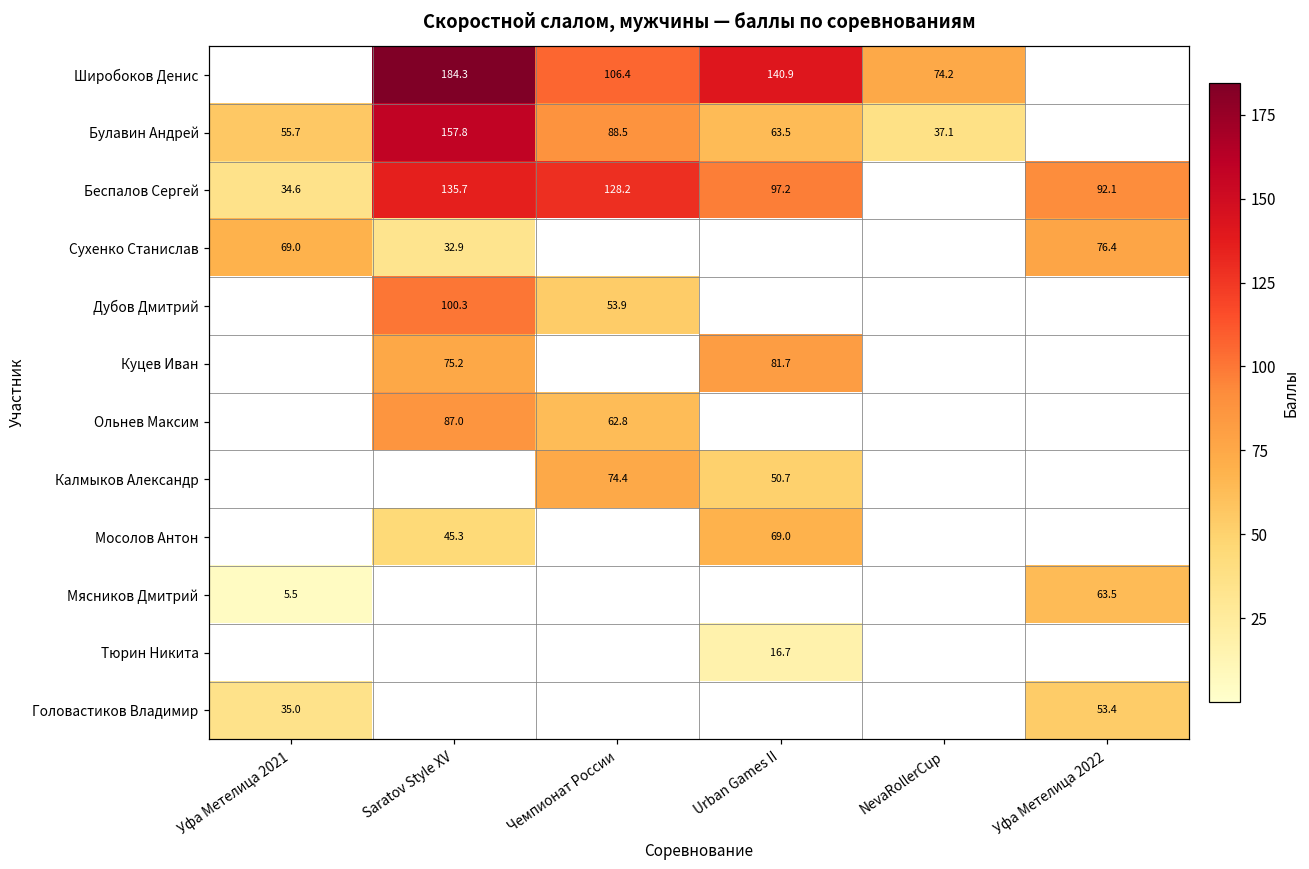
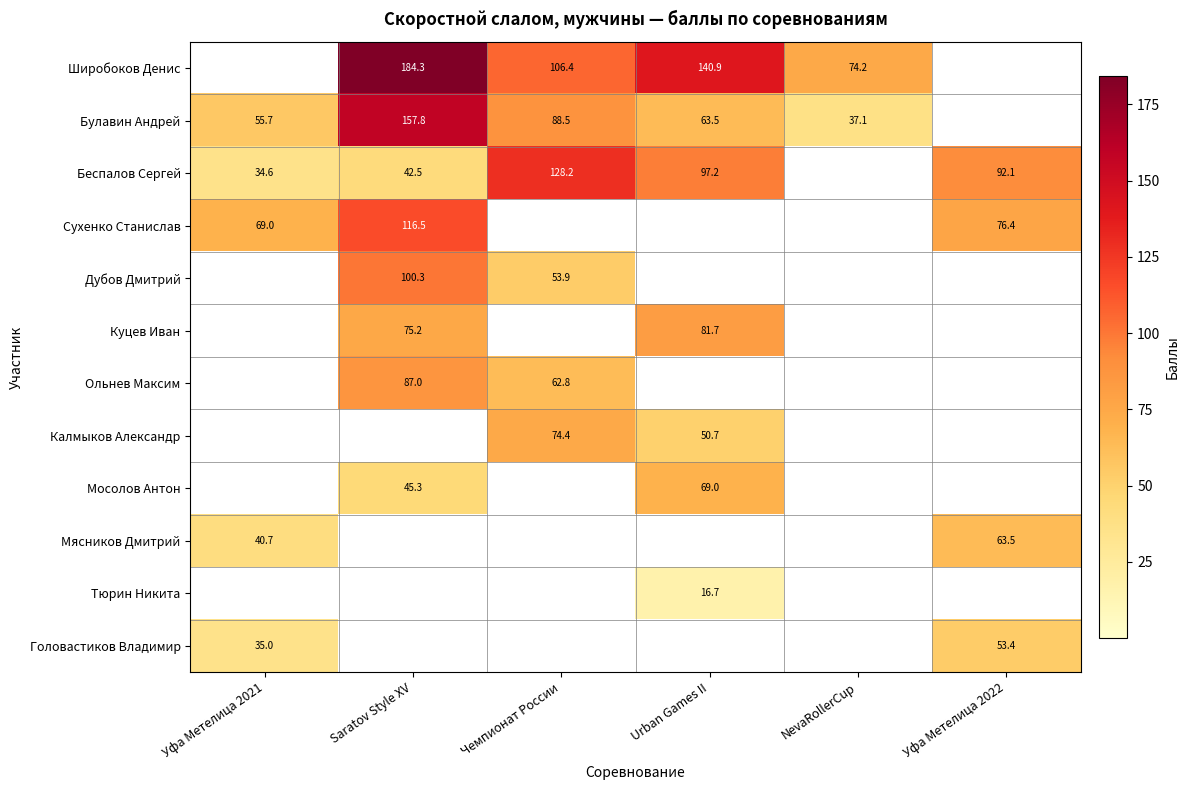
Беспалов Сергей, Saratov Style XV: 135.7 -> 42.5
Сухенко Станислав, Saratov Style XV: 32.9 -> 116.5
Мясников Дмитрий, Уфа Метелица 2021: 5.5 -> 40.7
